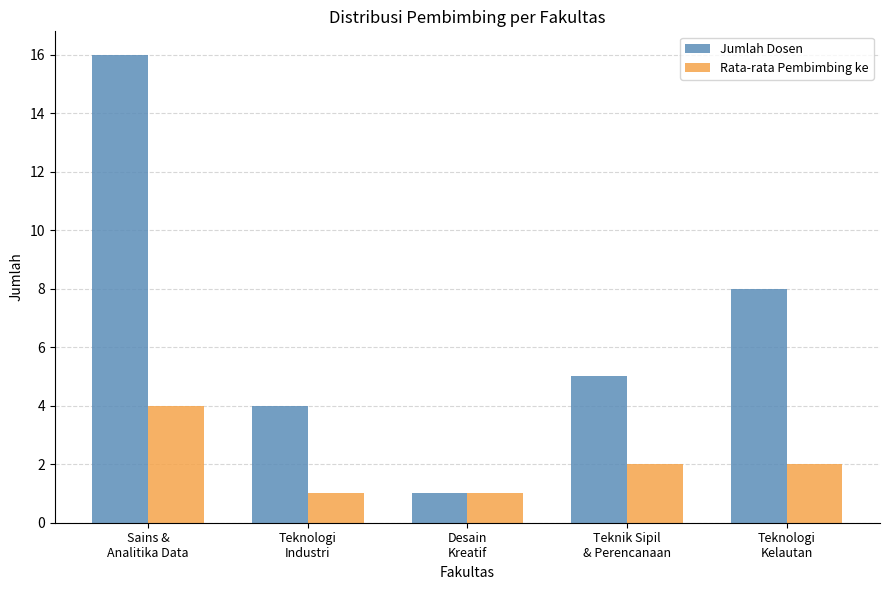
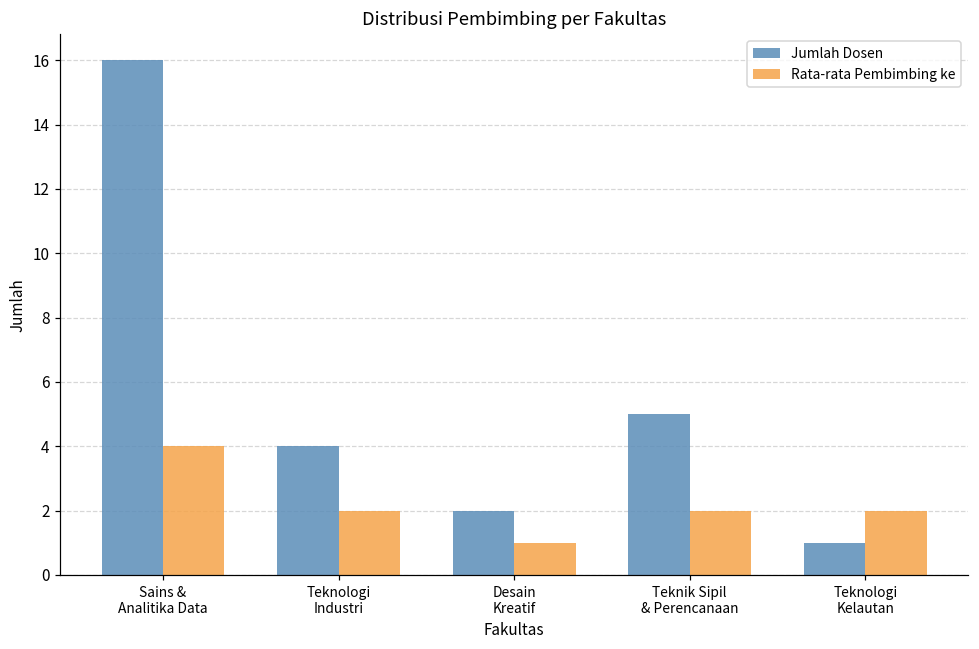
Rata-rata Pembimbing ke, Teknologi Industri: 1 -> 2
Jumlah Dosen, Desain Kreatif: 1 -> 2
Jumlah Dosen, Teknologi Kelautan: 8 -> 1
